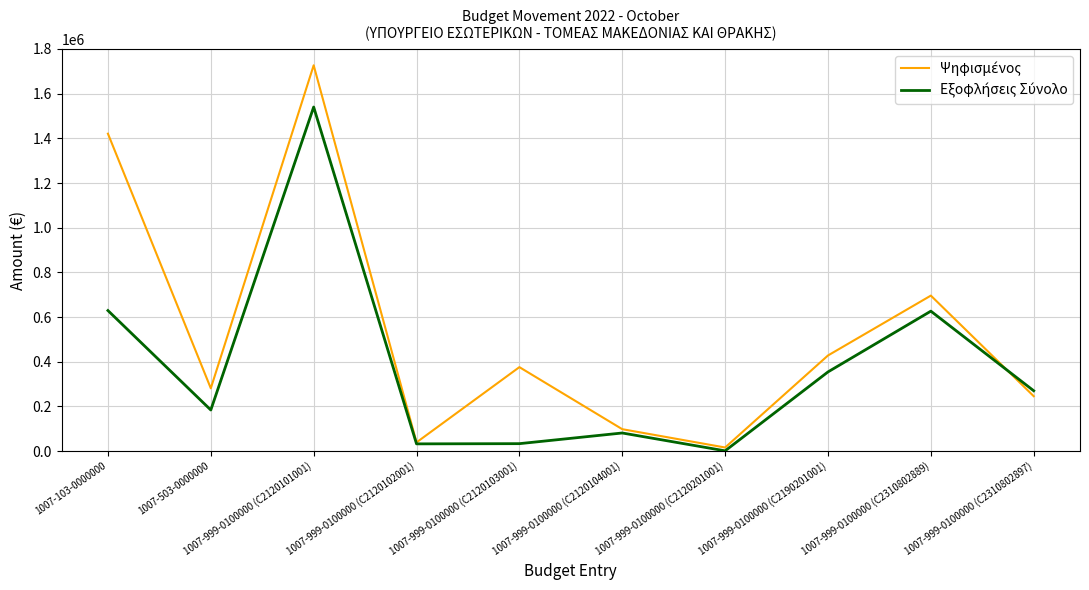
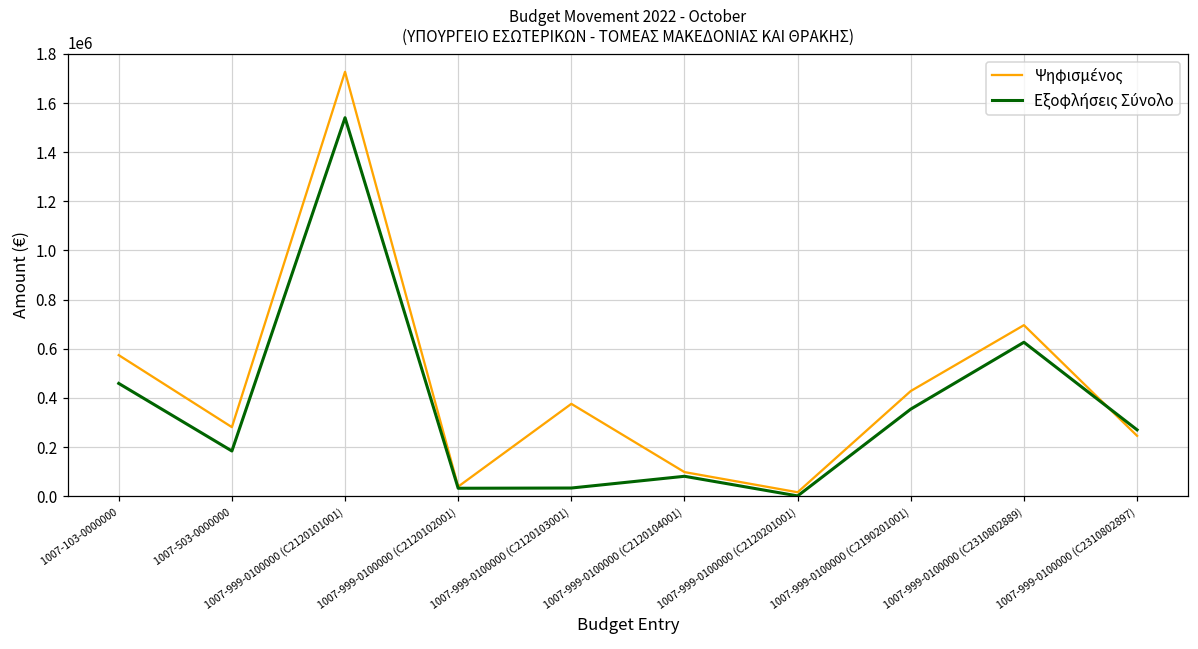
Ψηφισμένος, 1007-103-0000000: 1420000 -> 570000
Εξοφλήσεις Σύνολο, 1007-103-0000000: 630000 -> 460000
